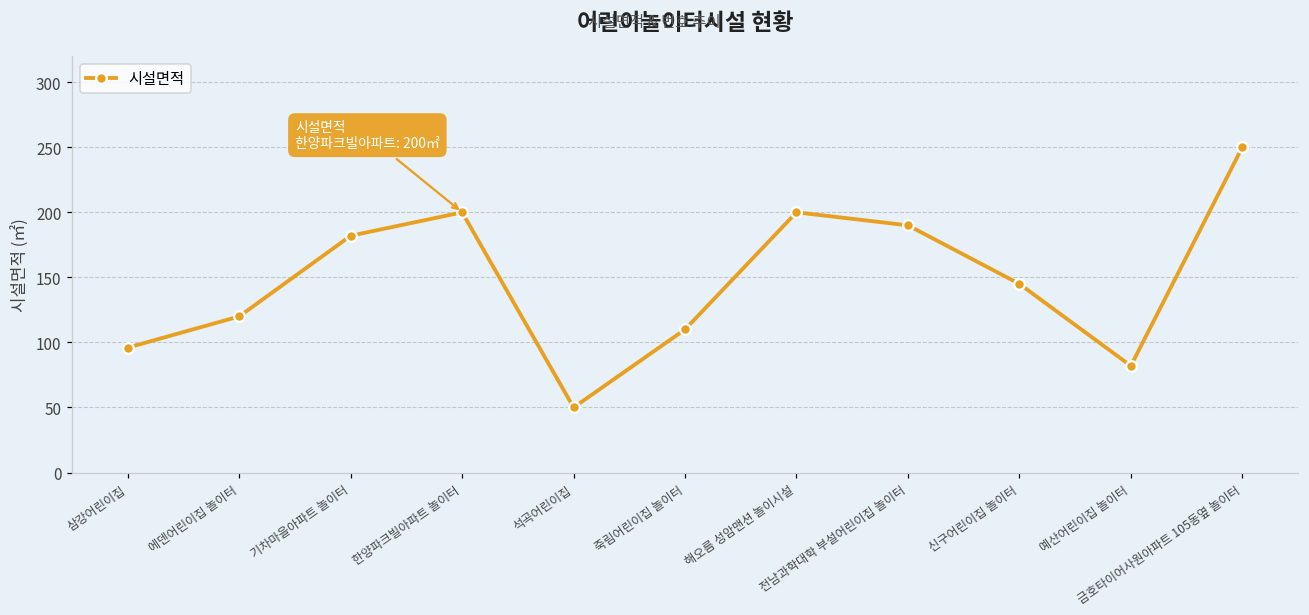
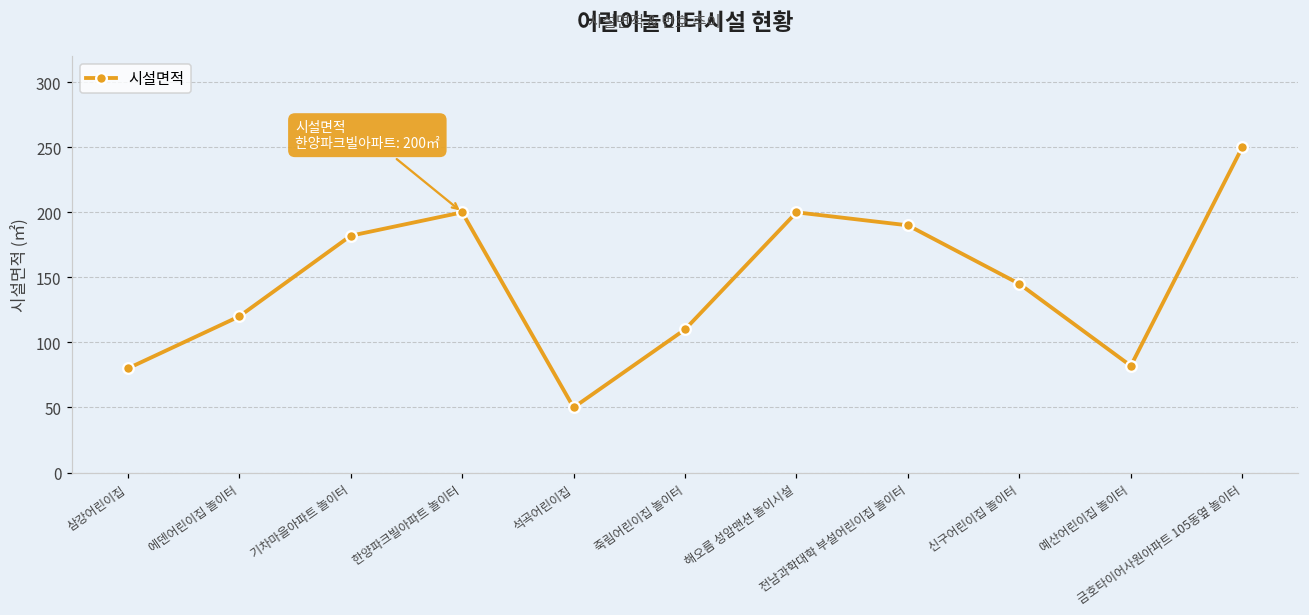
삼강어린이집: 96 -> 80
